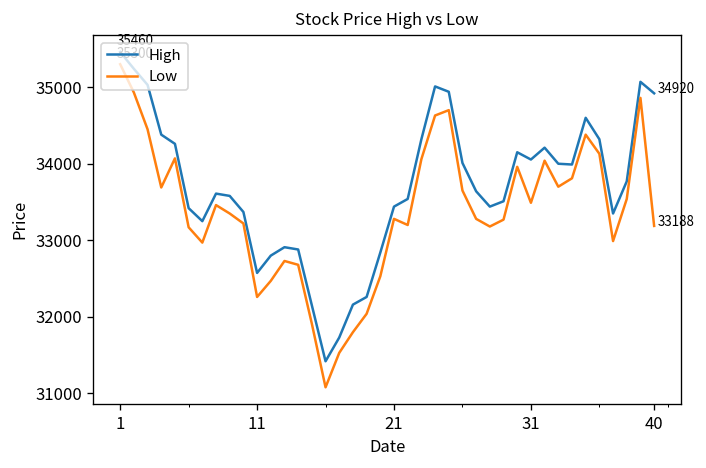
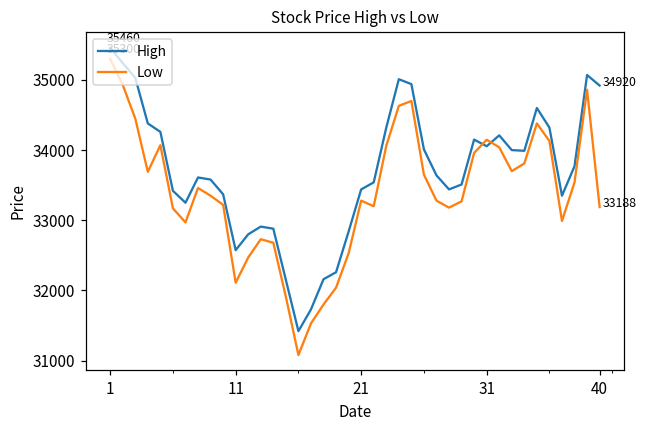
Low, 11: 32300 -> 32100
Low, 31: 33500 -> 34100
